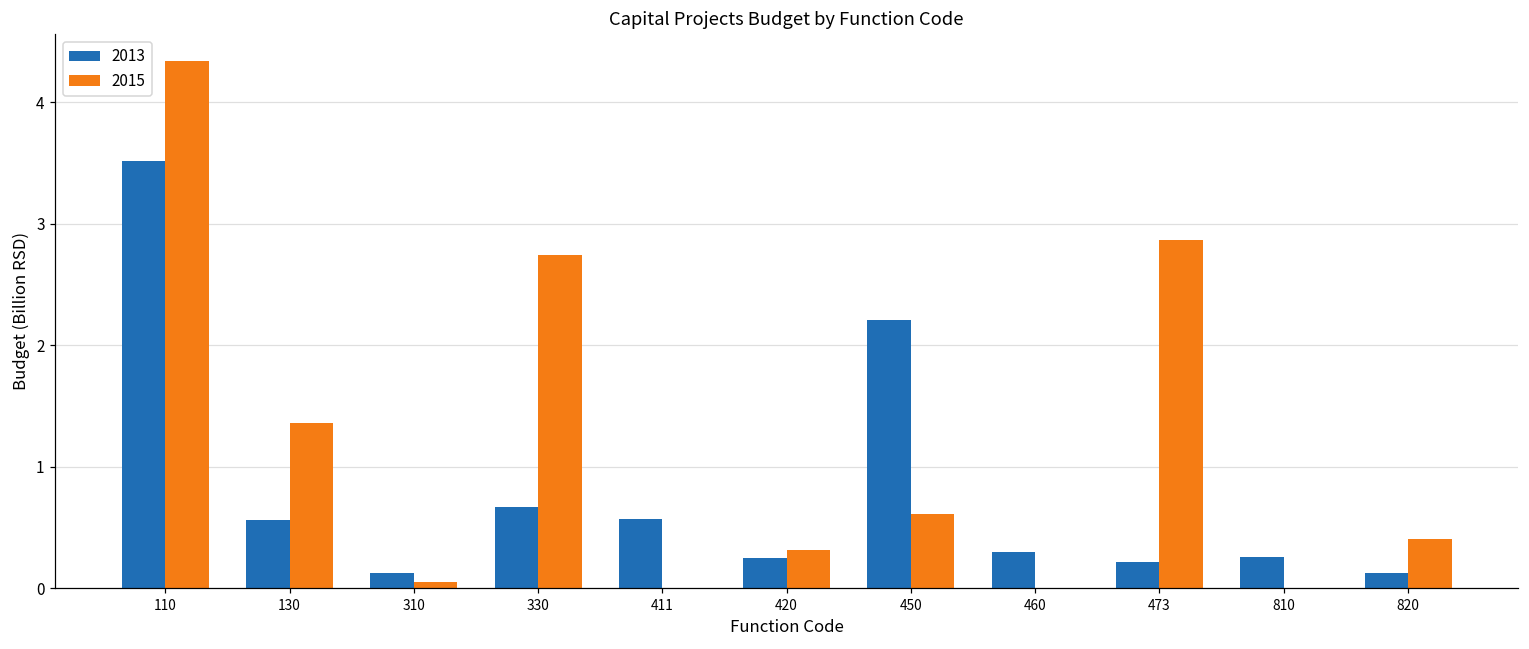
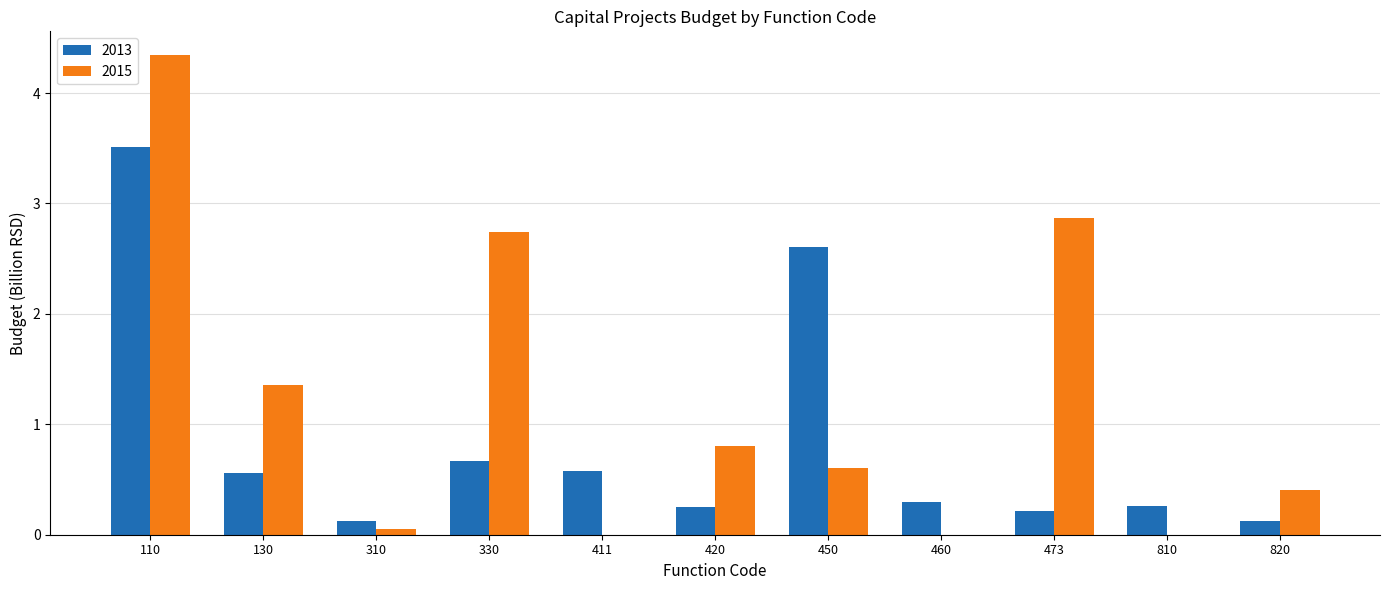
2015, 420: 0.31 -> 0.80
2013, 450: 2.21 -> 2.60
